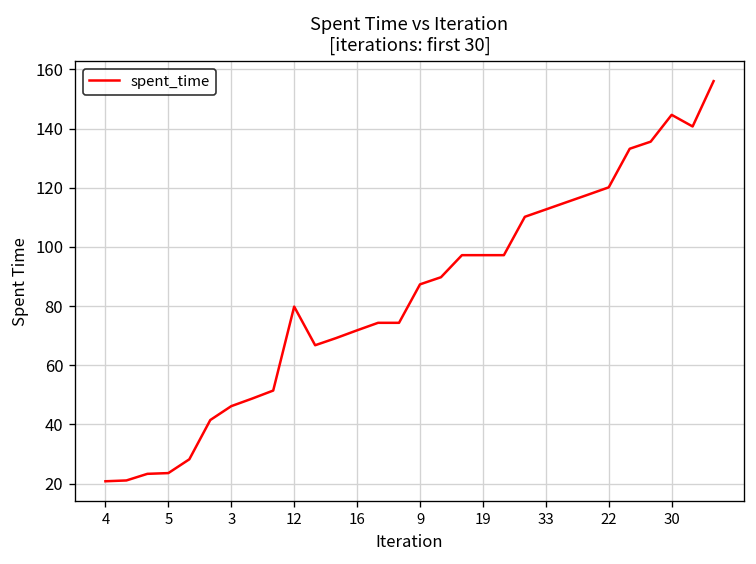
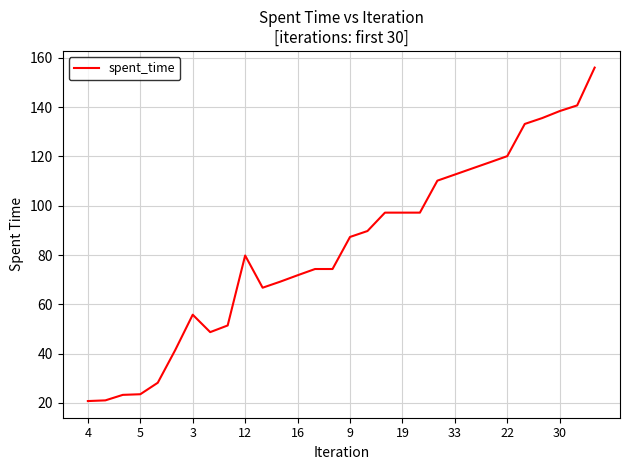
3: 46 -> 56
30: 145 -> 138
